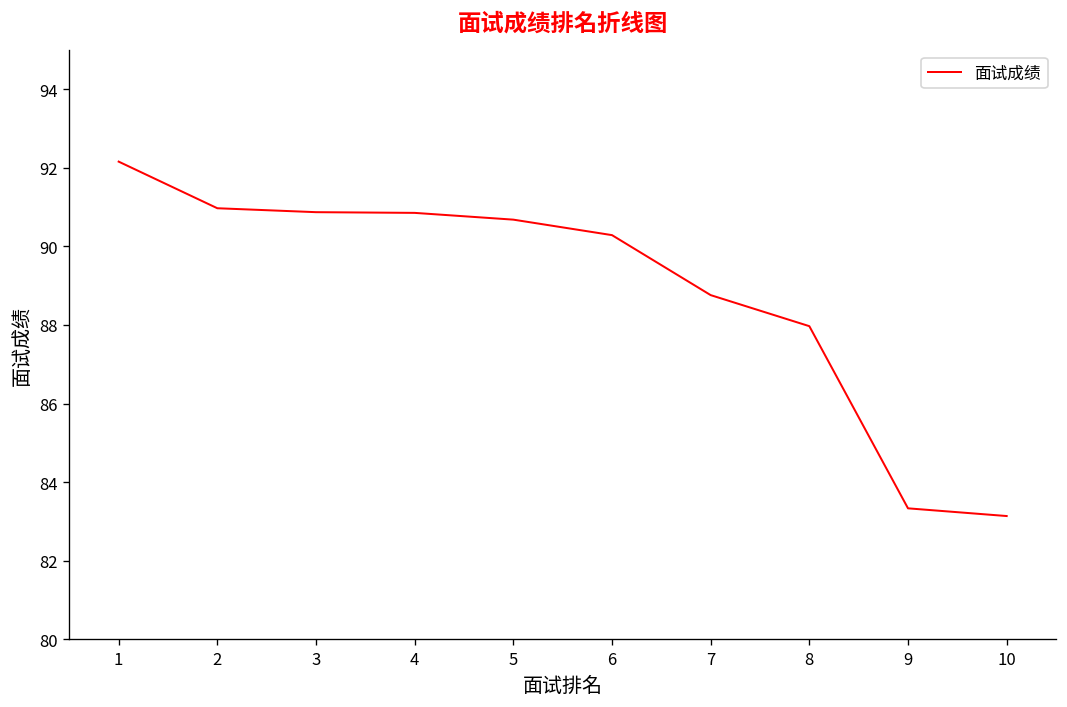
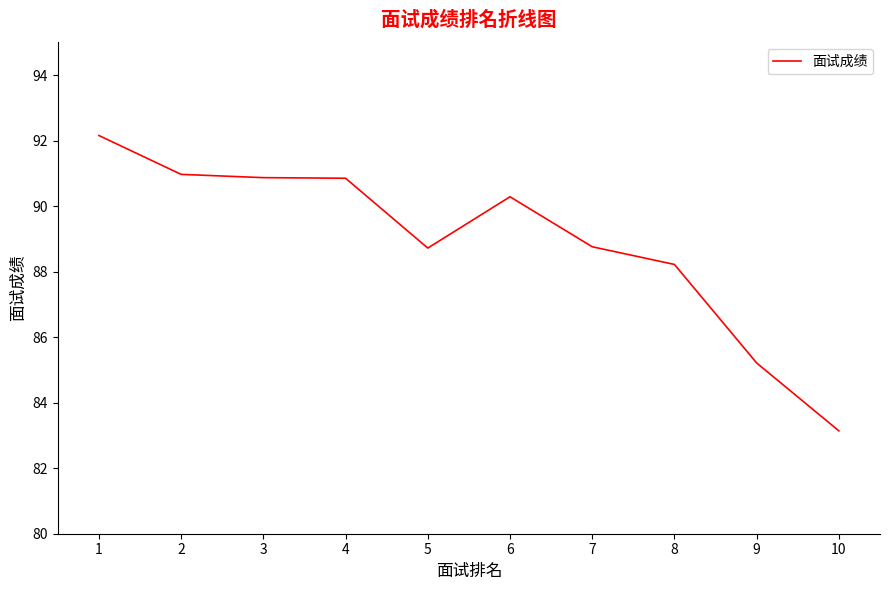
5: 90.7 -> 88.7
8: 88.0 -> 88.2
9: 83.3 -> 85.2
